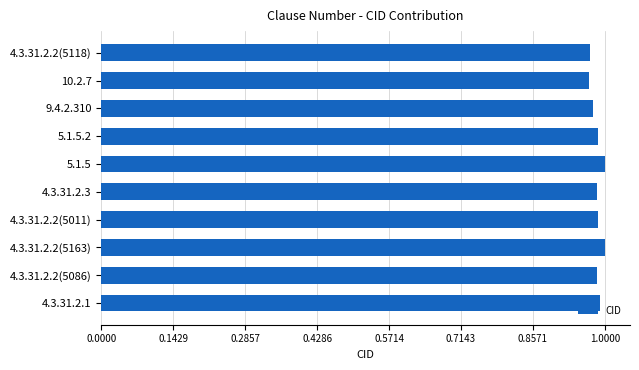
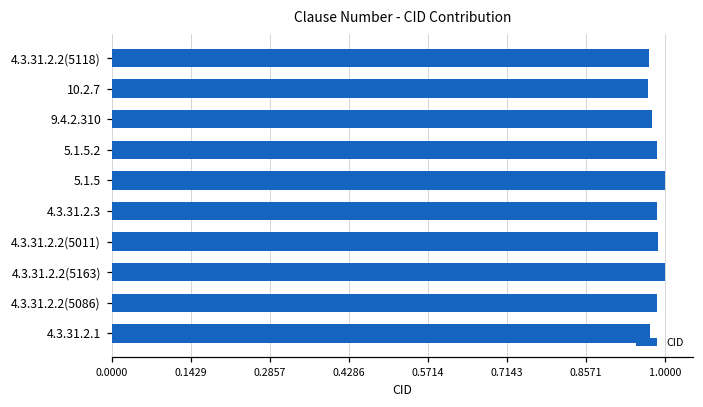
4.3.31.2.1: 0.99 -> 0.97
